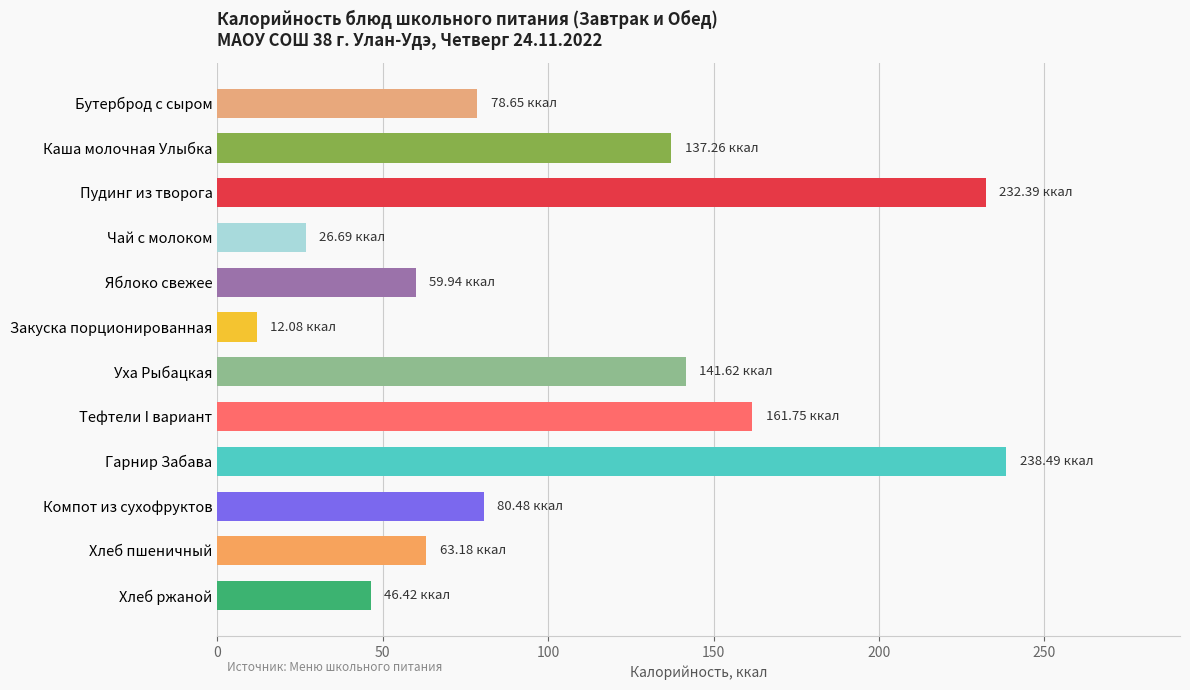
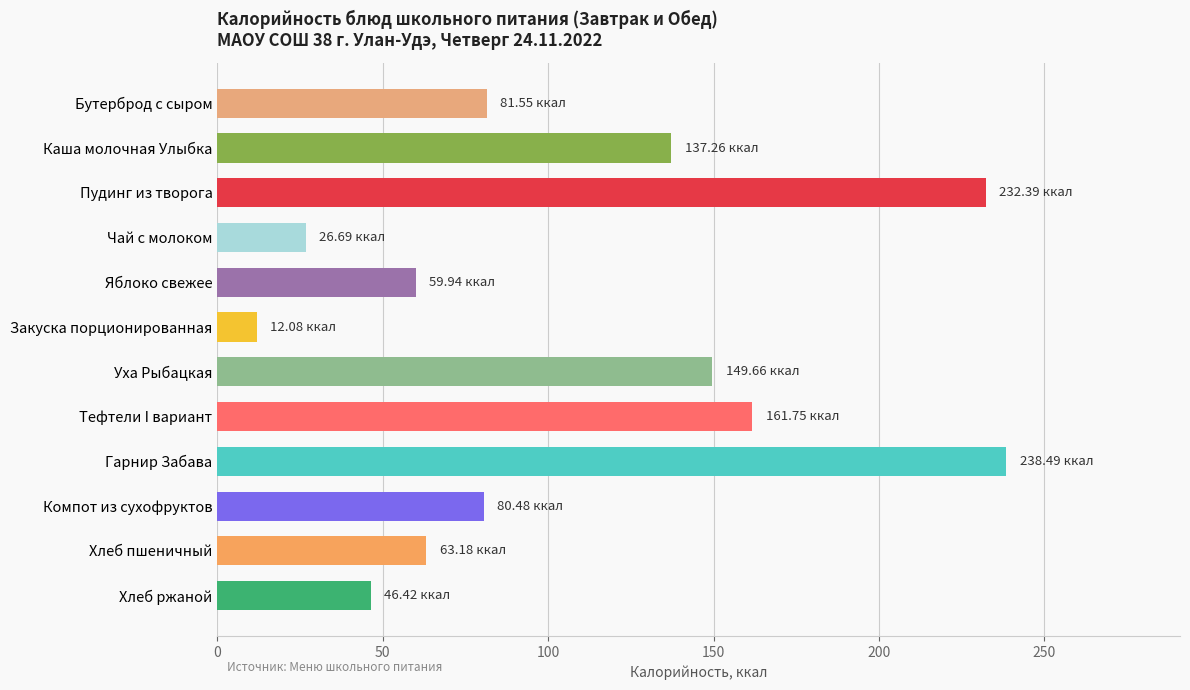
Бутерброд с сыром: 78.65 -> 81.55
Уха Рыбацкая: 141.62 -> 149.66
